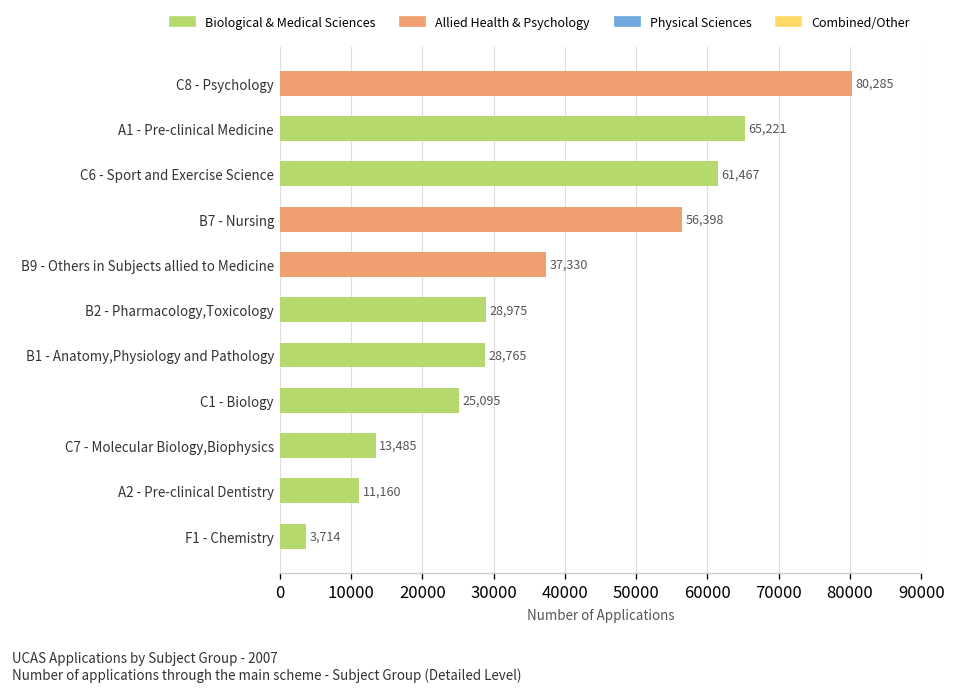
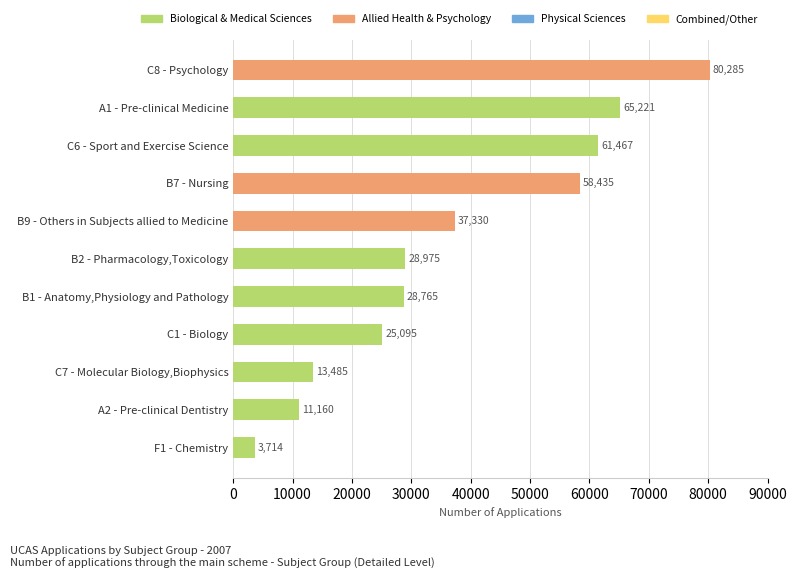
B7 - Nursing: 56,398 -> 58,435
